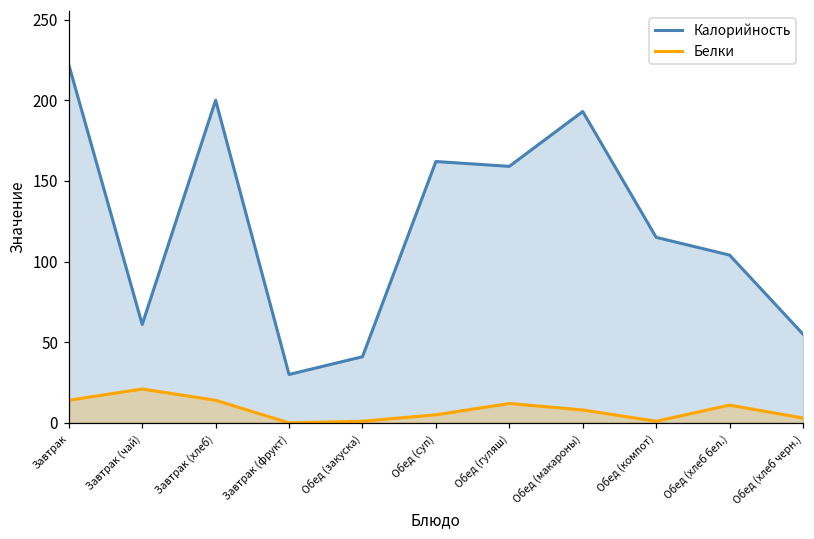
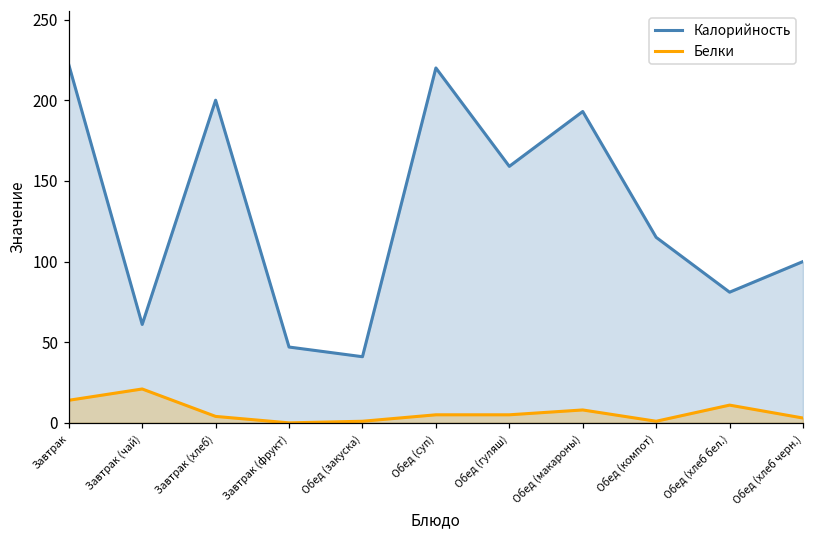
Белки, Завтрак (хлеб): 14 -> 4
Калорийность, Завтрак (фрукт): 30 -> 47
Калорийность, Обед (суп): 162 -> 220
Белки, Обед (гуляш): 12 -> 5
Калорийность, Обед (хлеб бел.): 104 -> 81
Калорийность, Обед (хлеб черн.): 55 -> 100
